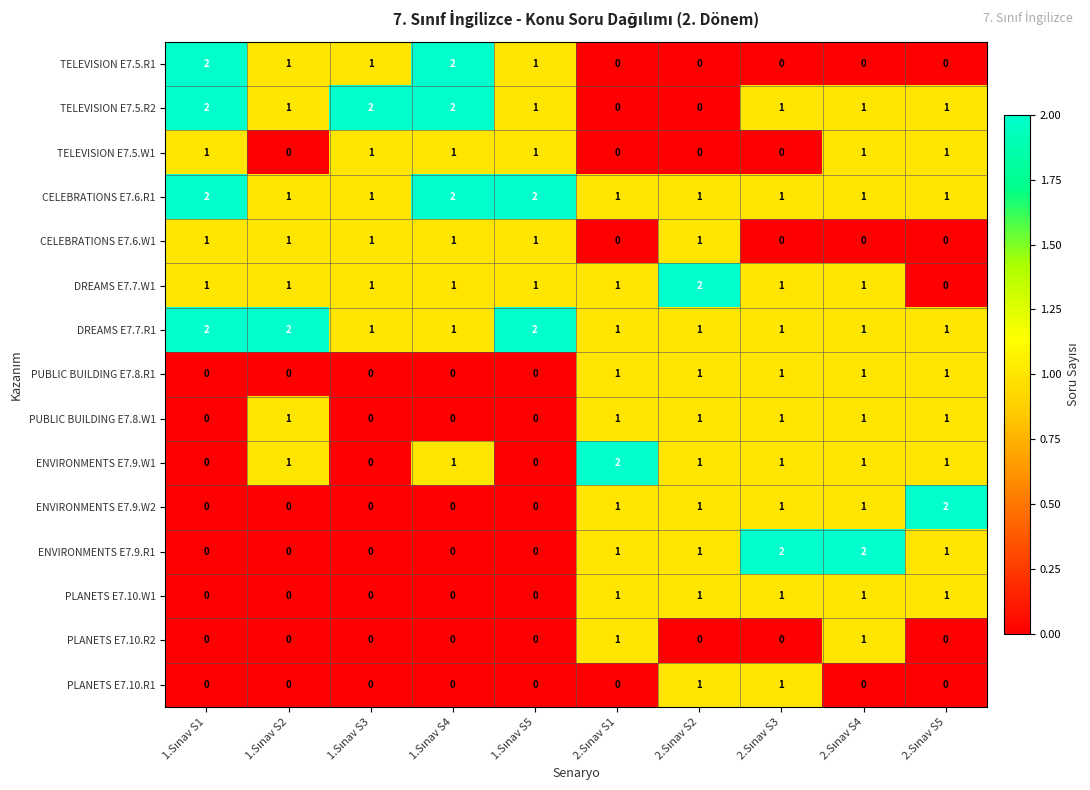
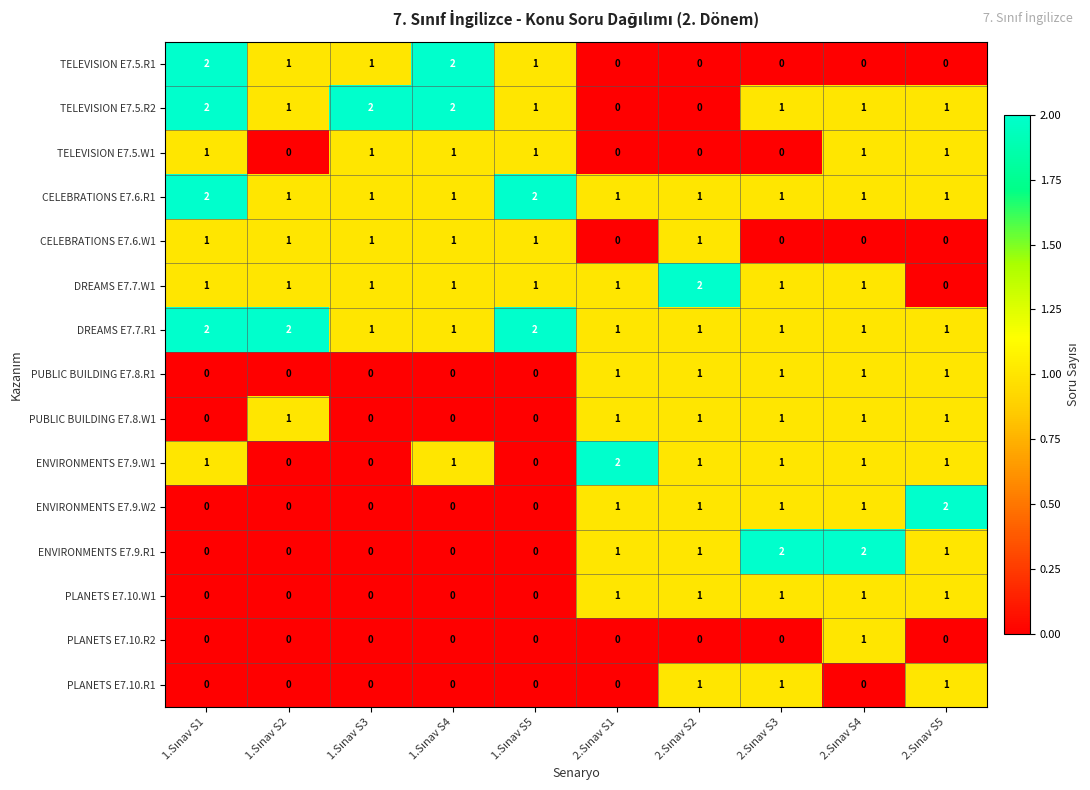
CELEBRATIONS E7.6.R1, 1.Sınav S4: 2 -> 1
ENVIRONMENTS E7.9.W1, 1.Sınav S1: 0 -> 1
ENVIRONMENTS E7.9.W1, 1.Sınav S2: 1 -> 0
PLANETS E7.10.R2, 2.Sınav S1: 1 -> 0
PLANETS E7.10.R1, 2.Sınav S5: 0 -> 1
